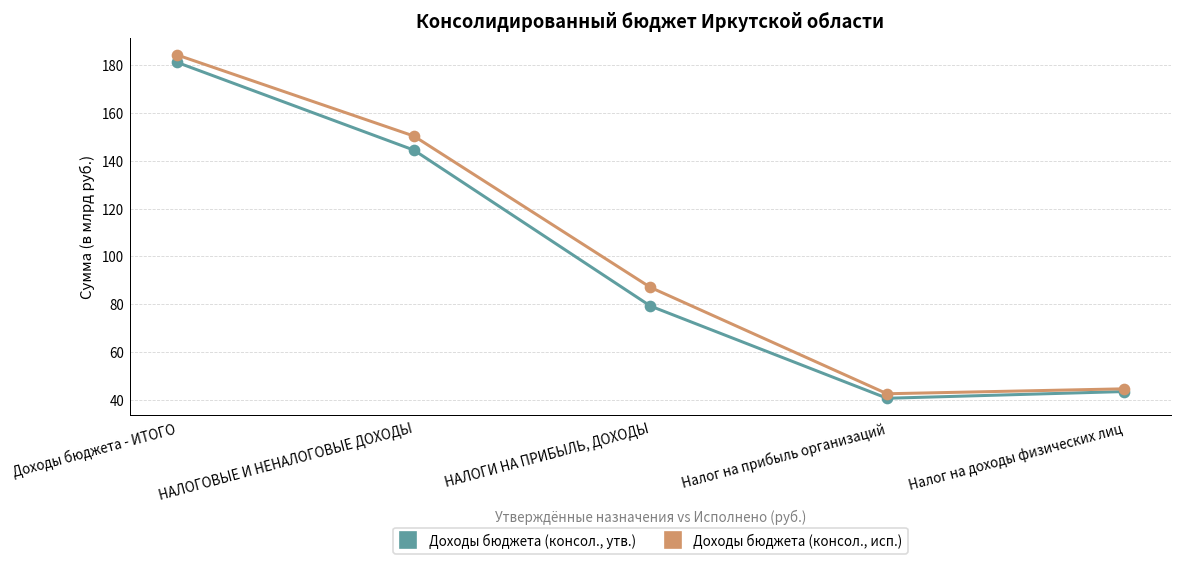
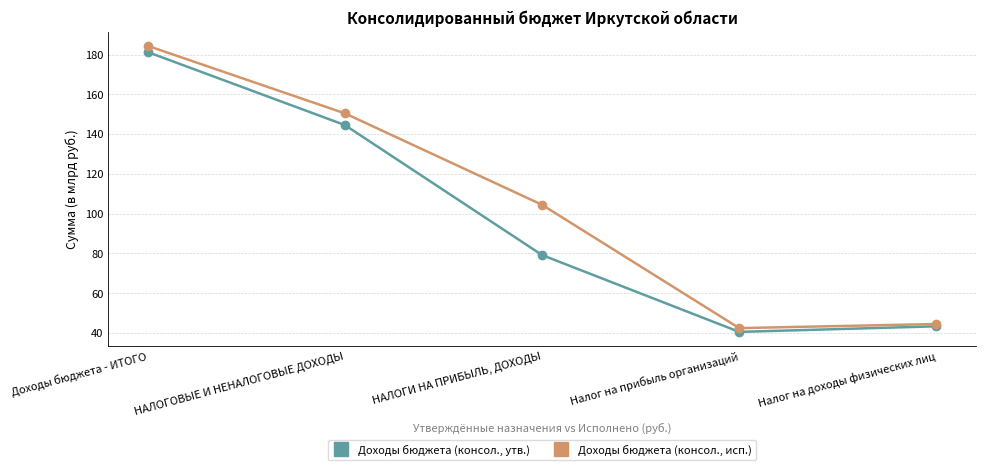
Доходы бюджета (консол., исп.), НАЛОГИ НА ПРИБЫЛЬ, ДОХОДЫ: 87 -> 104
